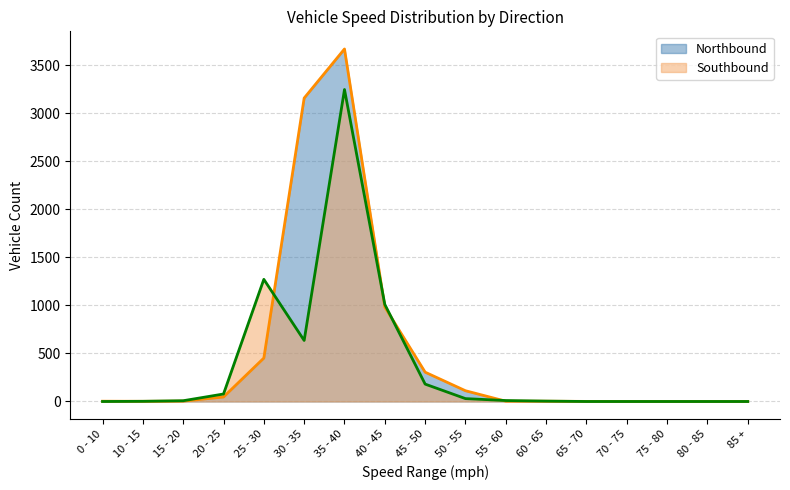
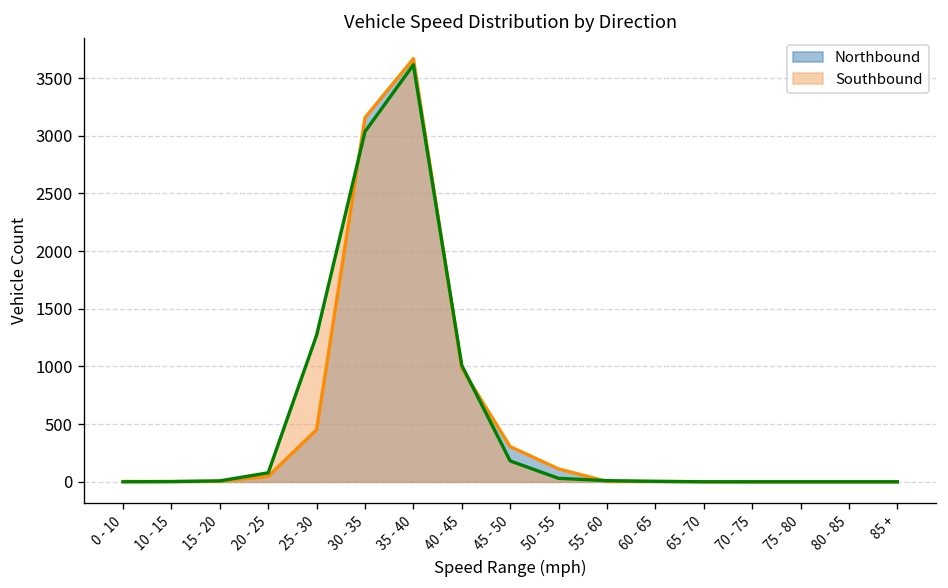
Southbound, 30 - 35: 600 -> 3000
Southbound, 35 - 40: 3200 -> 3600
